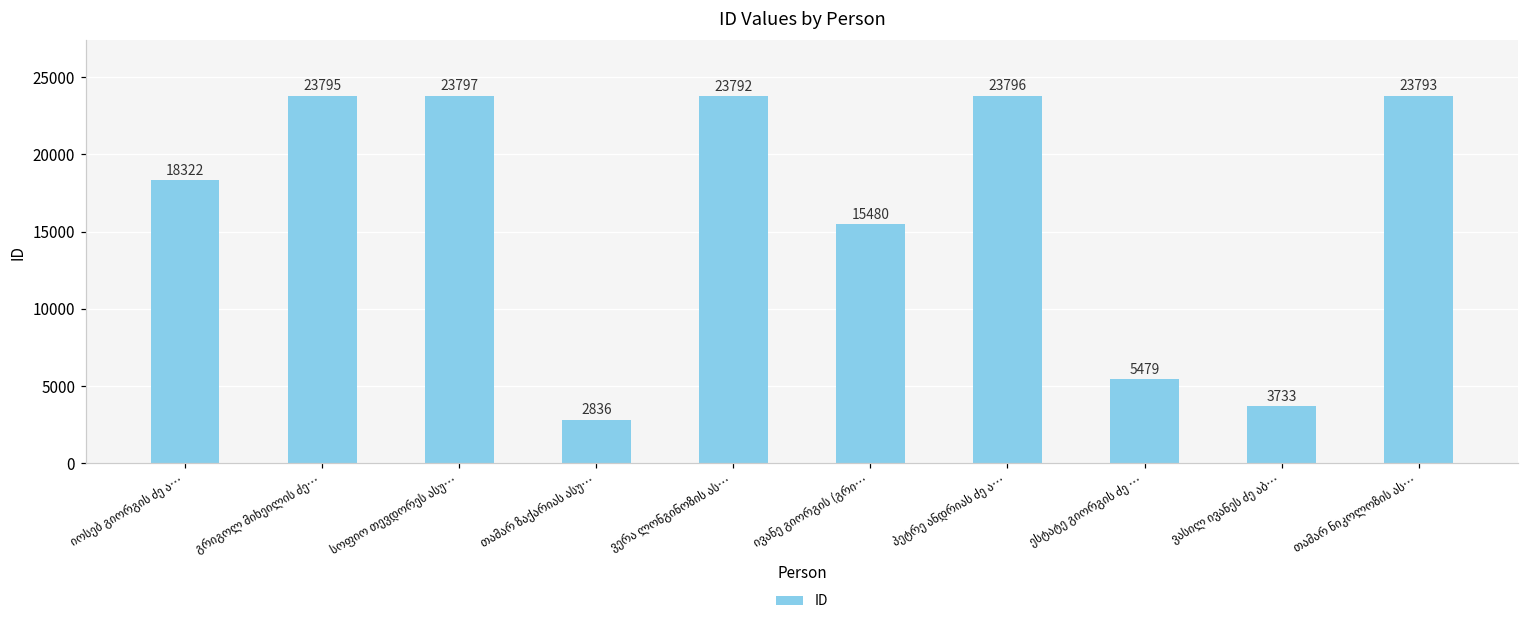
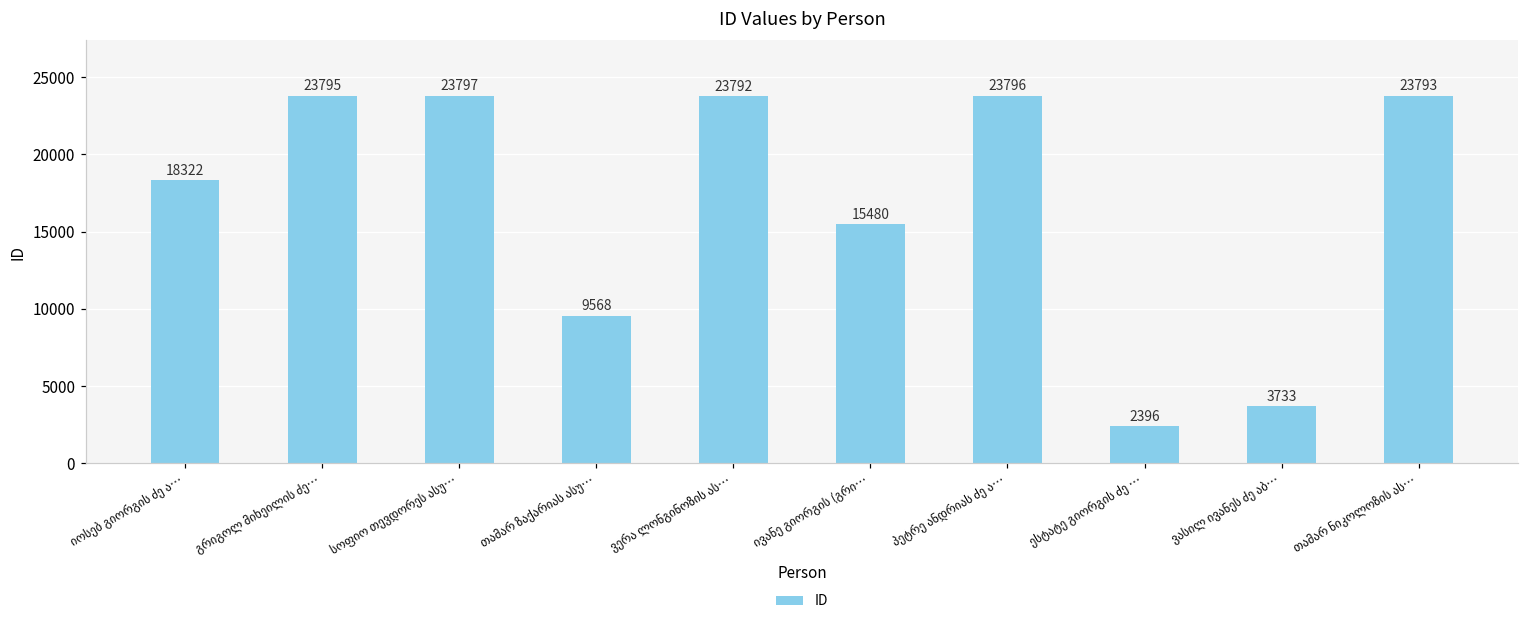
თამარ ზაქარიას ასუ…: 2836 -> 9568
ესტატე გიორგის ძე …: 5479 -> 2396
